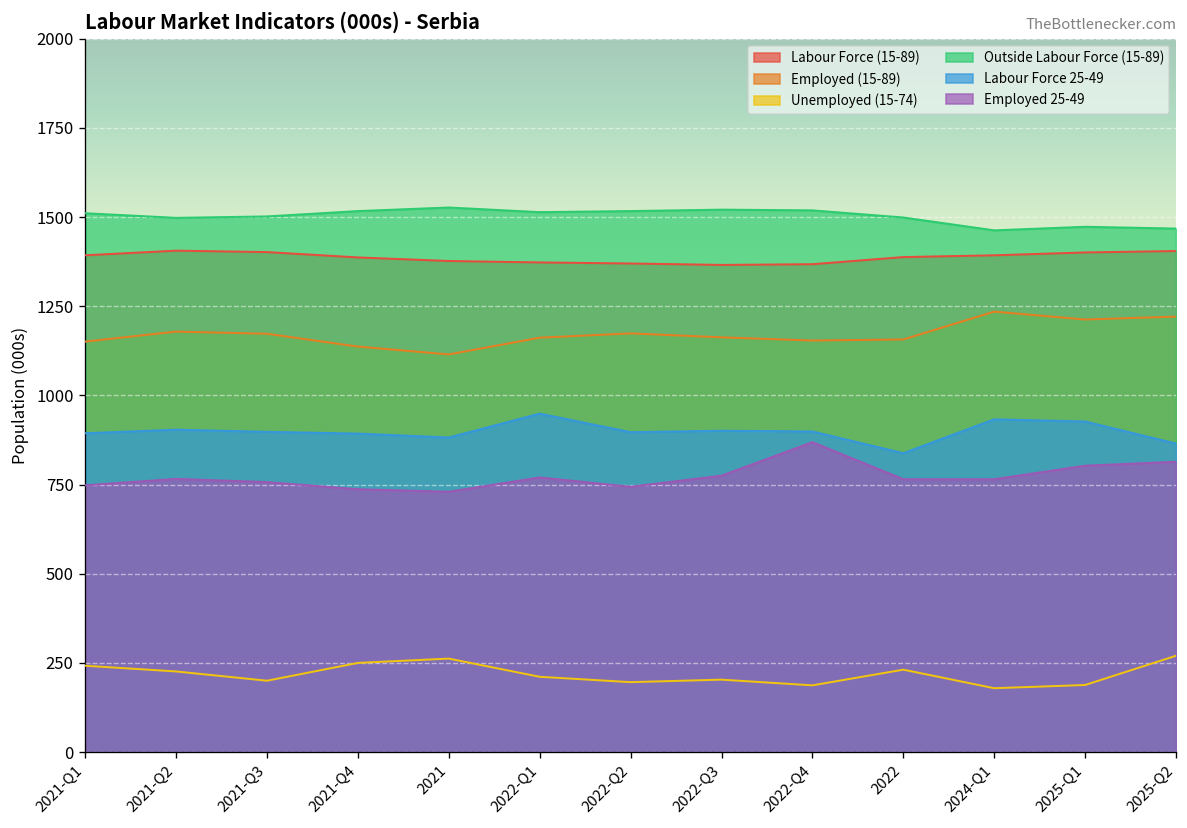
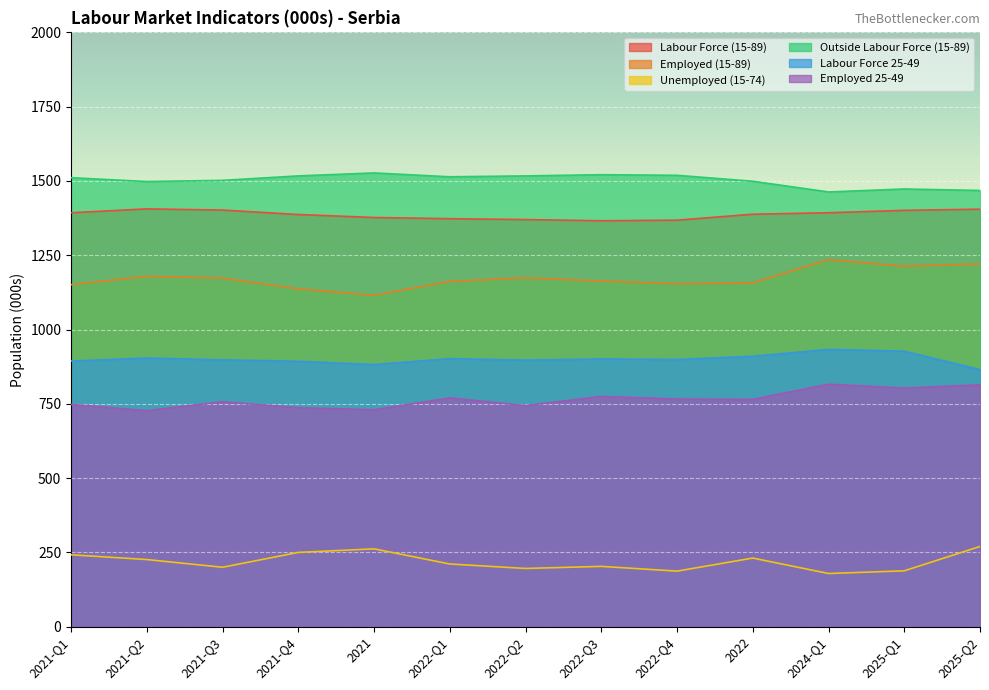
Employed 25-49, 2021-Q2: 770 -> 730
Labour Force 25-49, 2022-Q1: 950 -> 900
Employed 25-49, 2022-Q4: 870 -> 770
Labour Force 25-49, 2022: 840 -> 910
Employed 25-49, 2024-Q1: 770 -> 820
